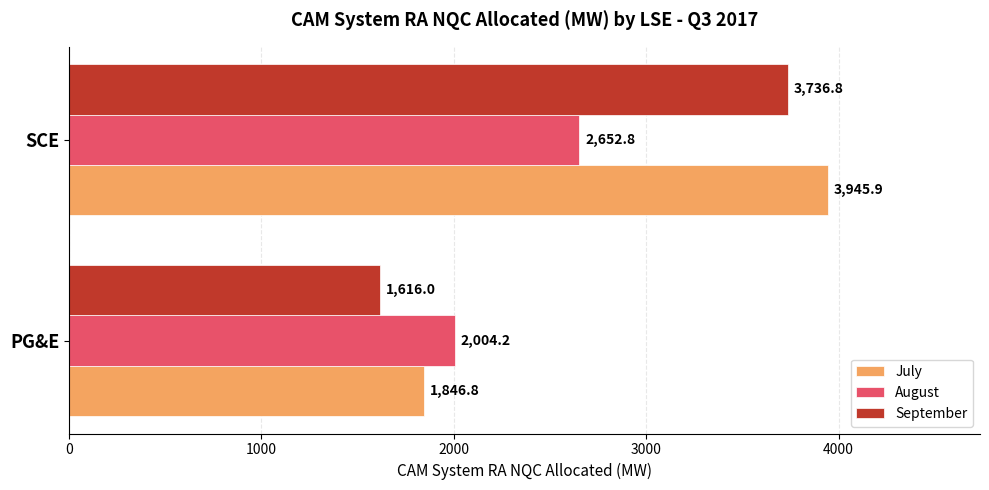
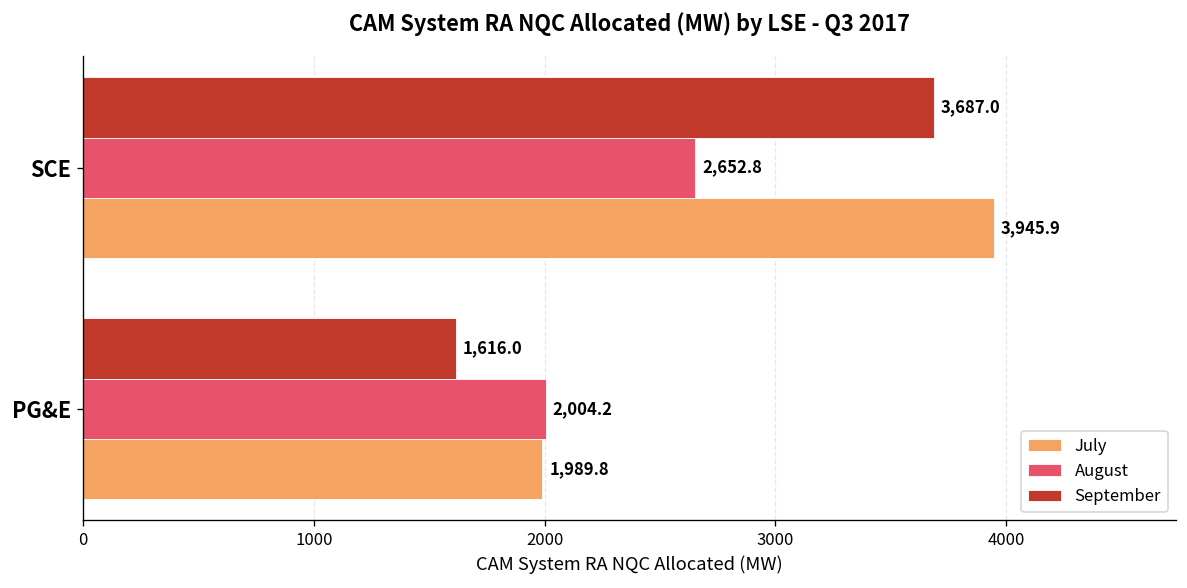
September, SCE: 3,736.8 -> 3,687.0
July, PG&E: 1,846.8 -> 1,989.8
